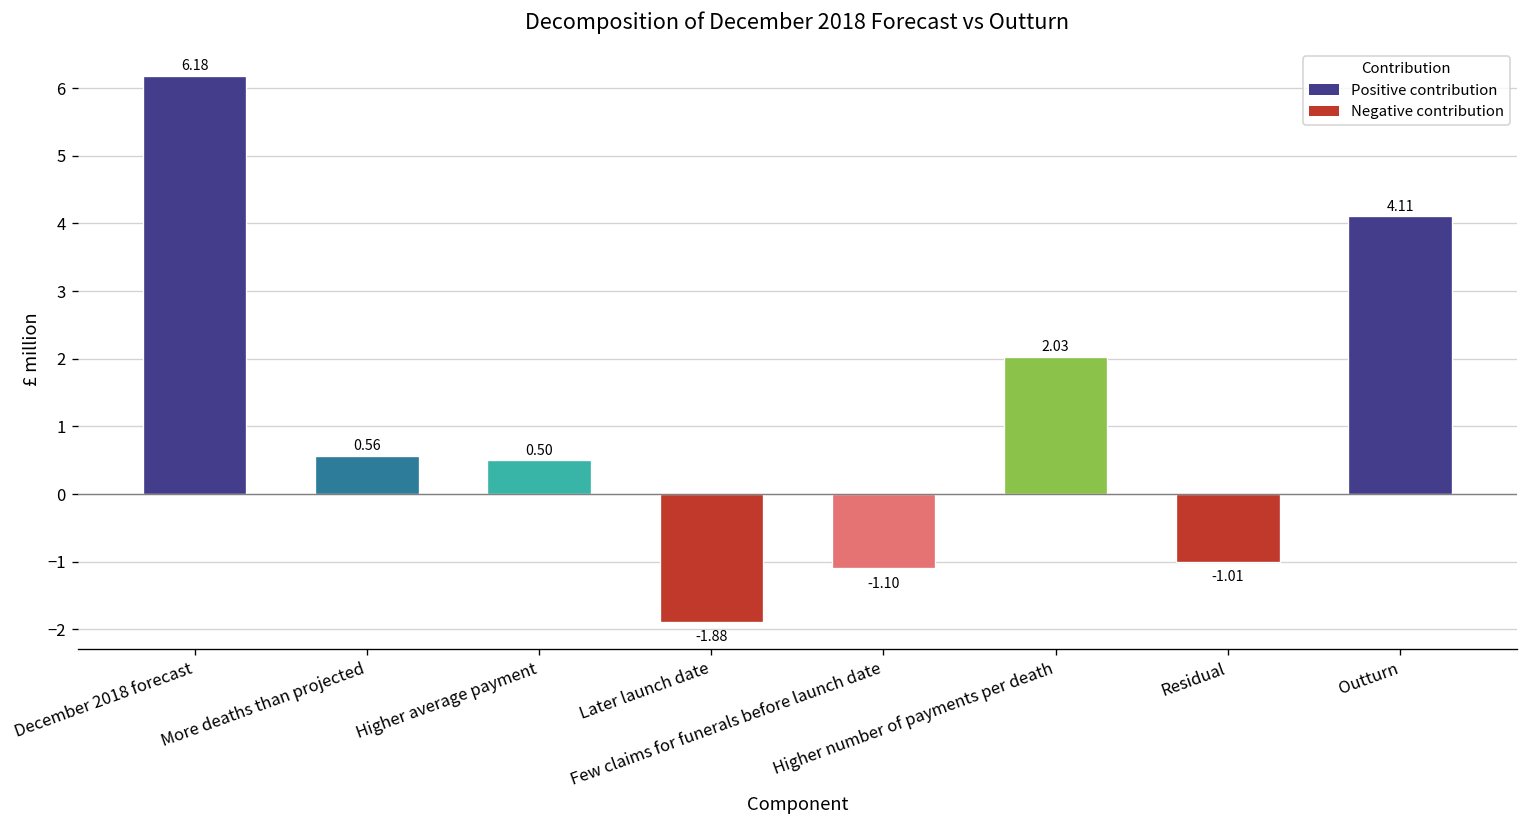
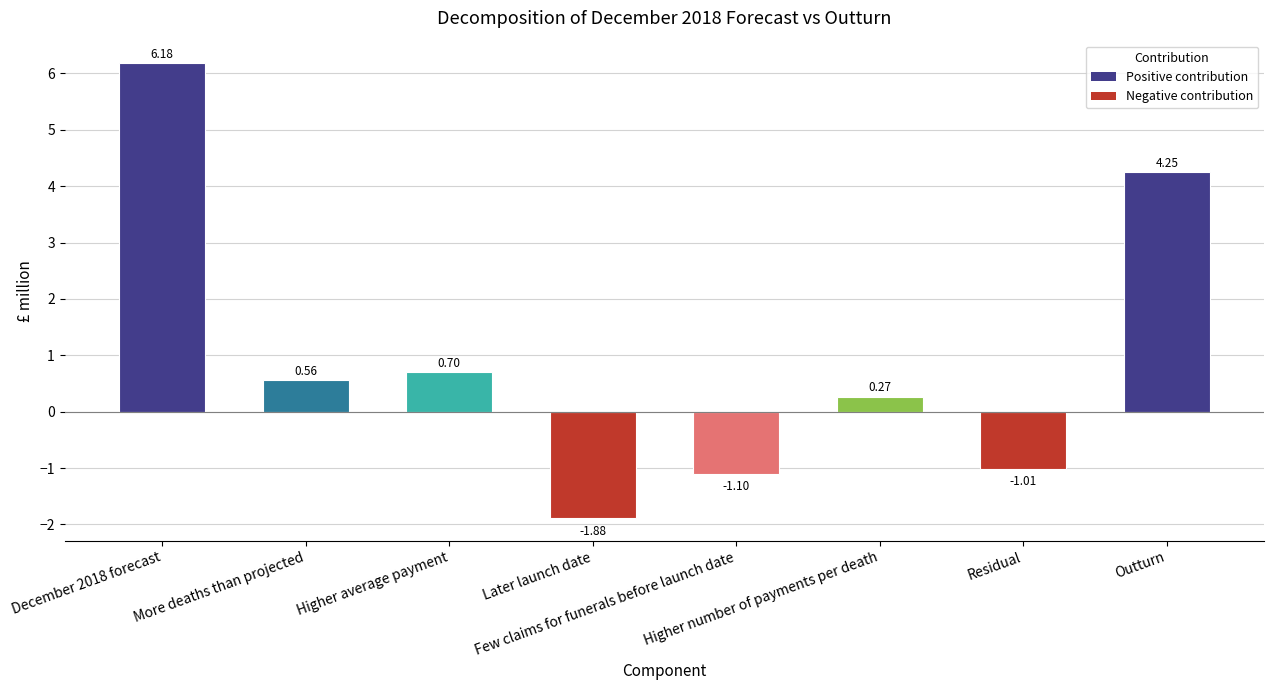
Higher average payment: 0.50 -> 0.70
Higher number of payments per death: 2.03 -> 0.27
Outturn: 4.11 -> 4.25
